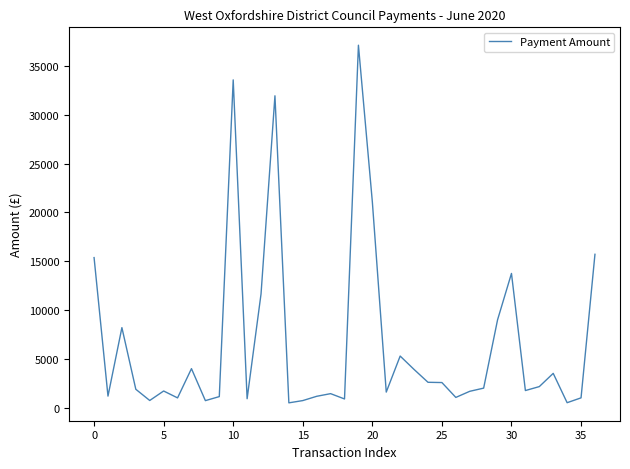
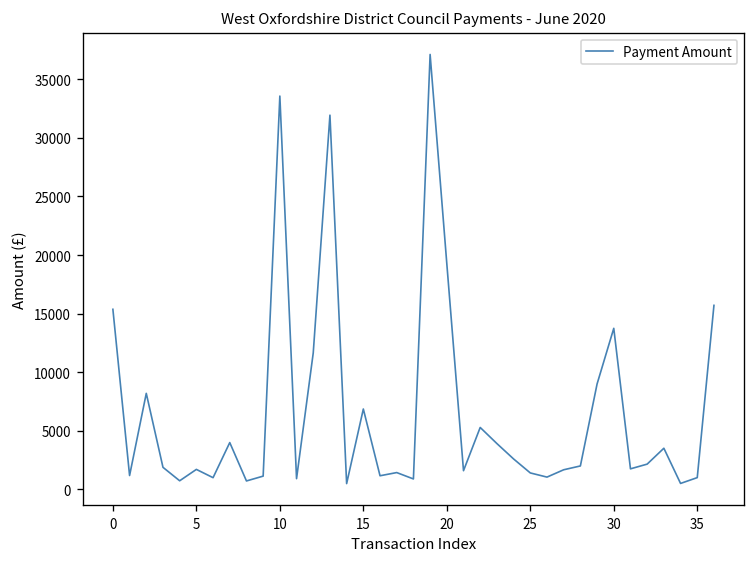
15: 1000 -> 7000
20: 21000 -> 19000
25: 3000 -> 1000
